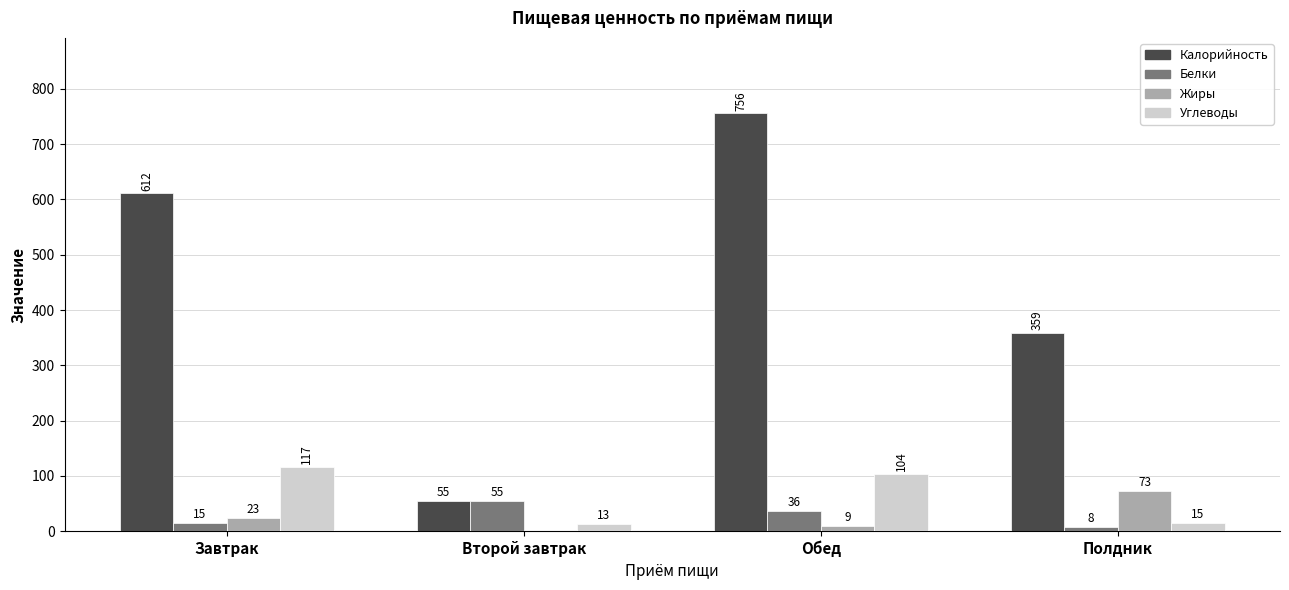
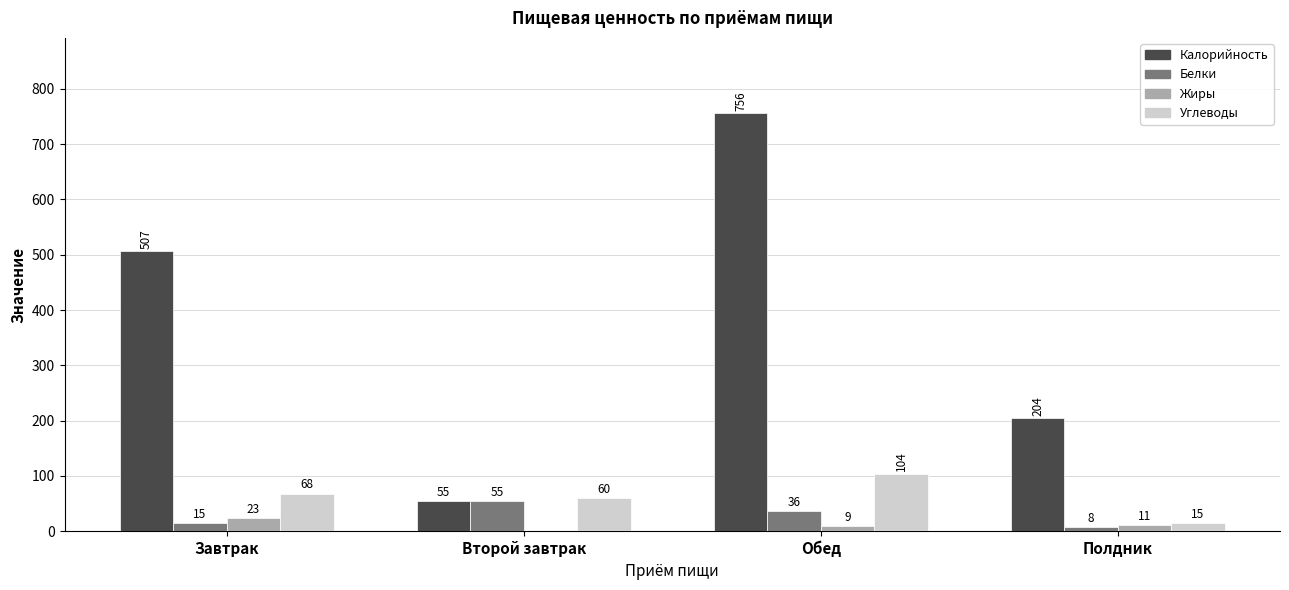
Калорийность, Завтрак: 612 -> 507
Углеводы, Завтрак: 117 -> 68
Углеводы, Второй завтрак: 13 -> 60
Калорийность, Полдник: 359 -> 204
Жиры, Полдник: 73 -> 11
